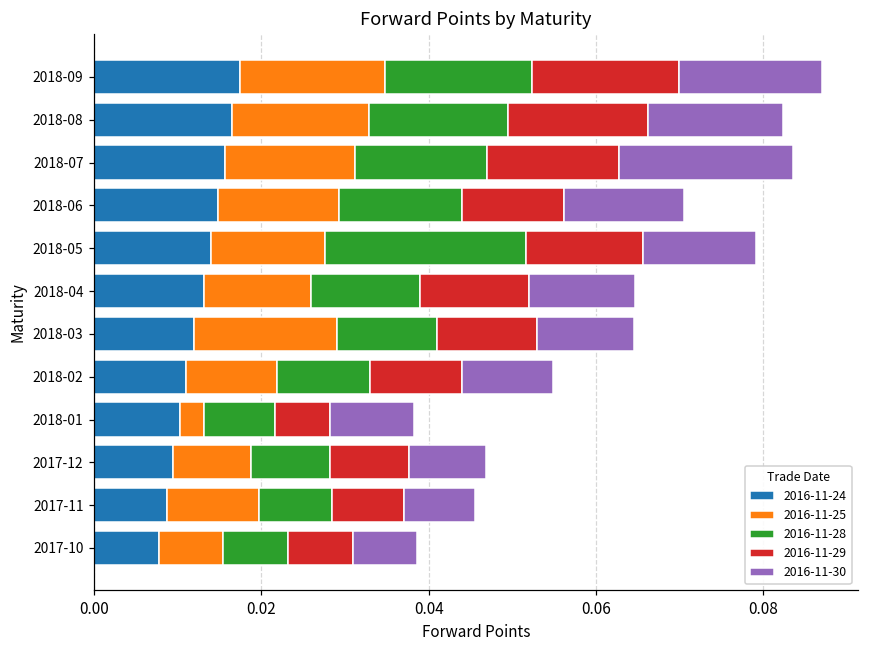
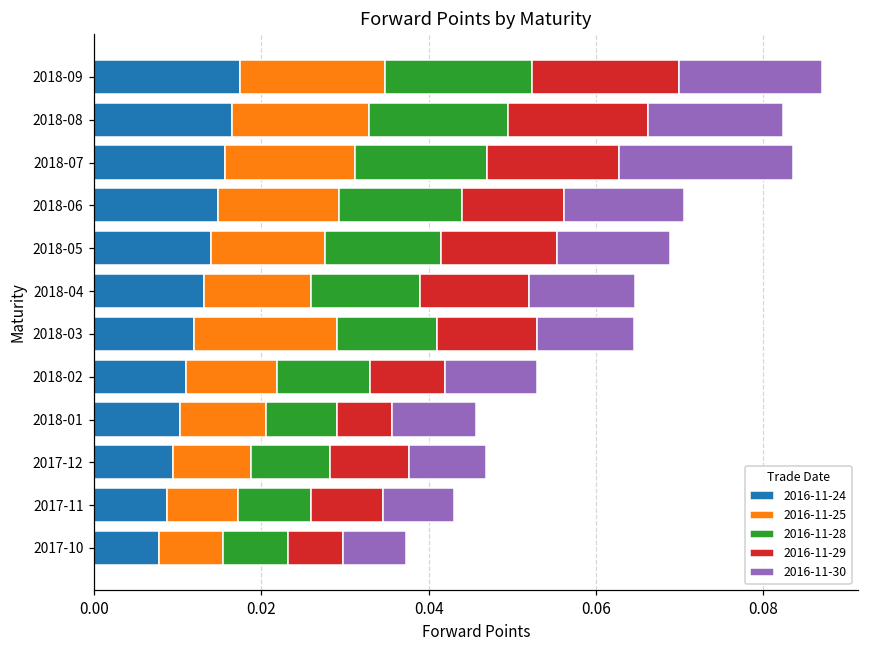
2016-11-28, 2018-05: 0.024 -> 0.014
2016-11-29, 2018-02: 0.011 -> 0.009
2016-11-25, 2018-01: 0.003 -> 0.010
2016-11-25, 2017-11: 0.011 -> 0.009
2016-11-29, 2017-10: 0.008 -> 0.006
